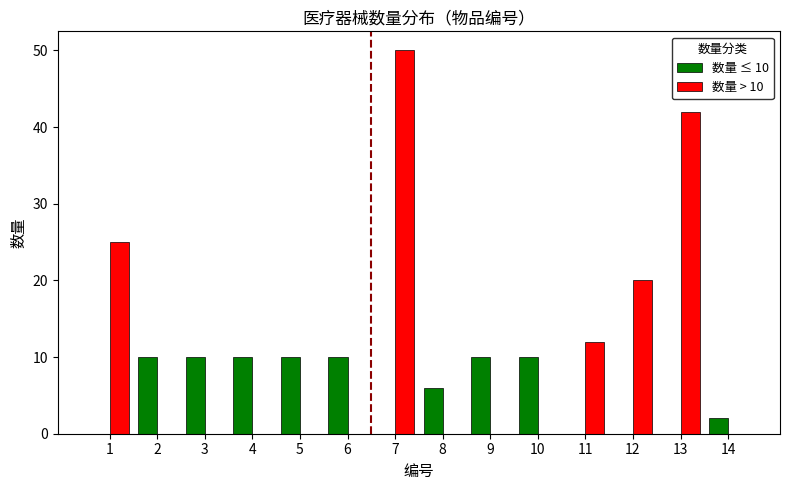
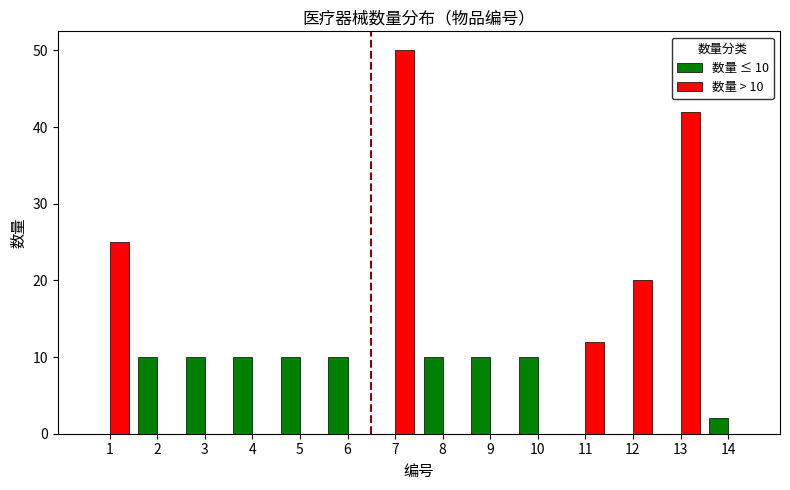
数量 ≤ 10, 8: 6 -> 10
